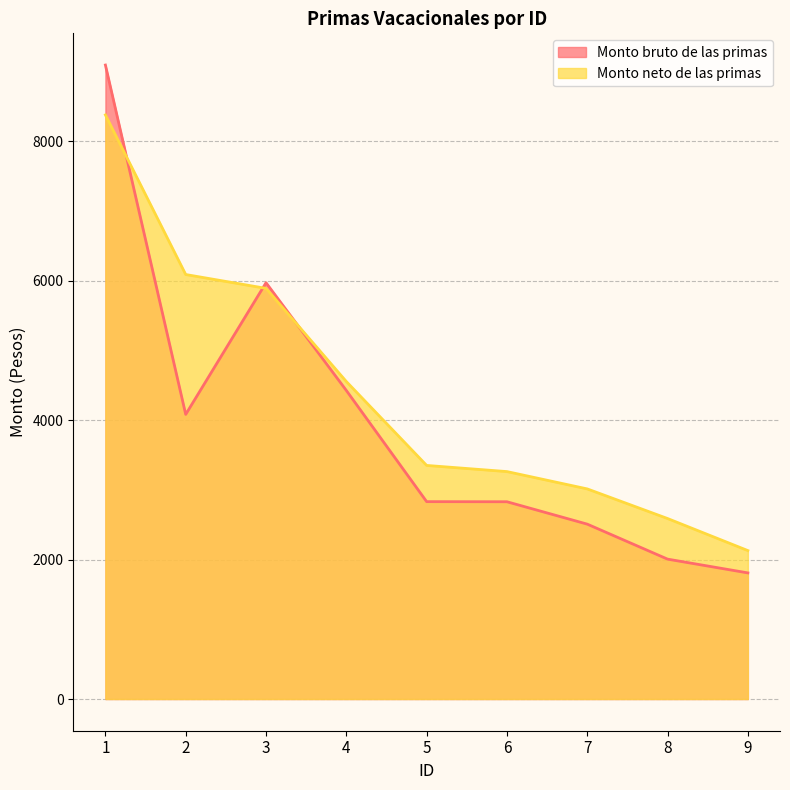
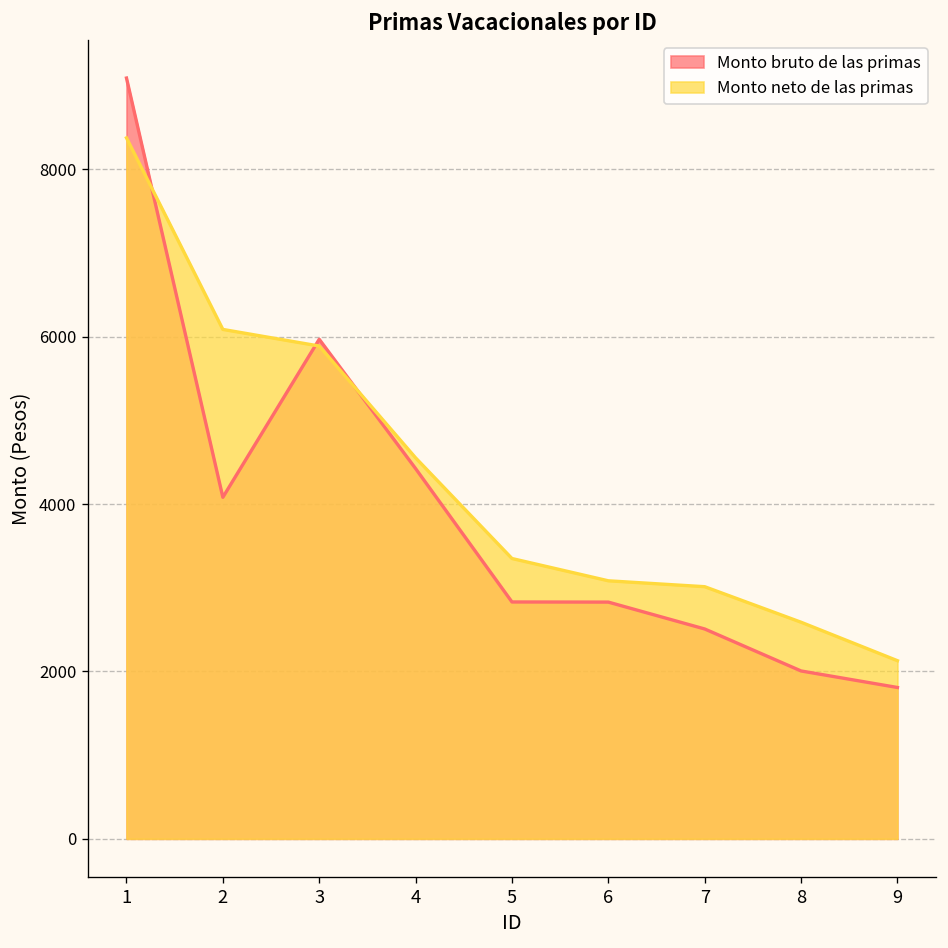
Monto neto de las primas, 6: 3300 -> 3100
